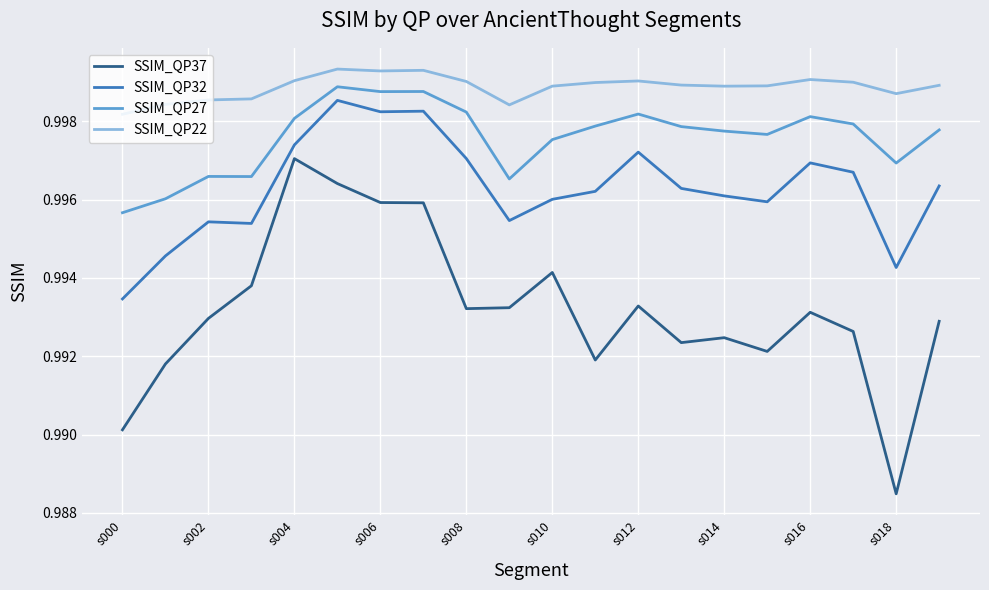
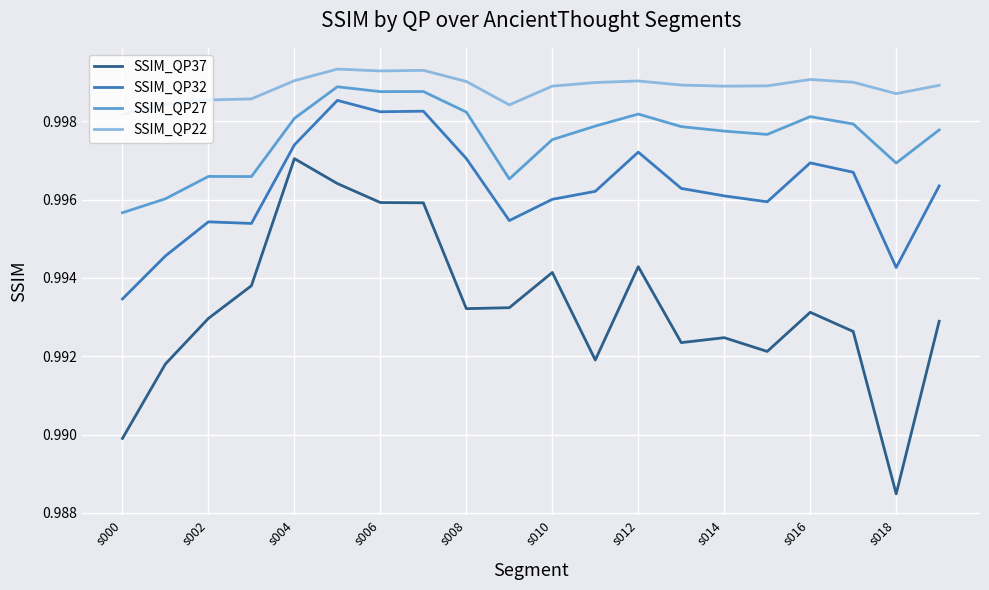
SSIM_QP37, s000: 0.9901 -> 0.9899
SSIM_QP37, s012: 0.9933 -> 0.9943
